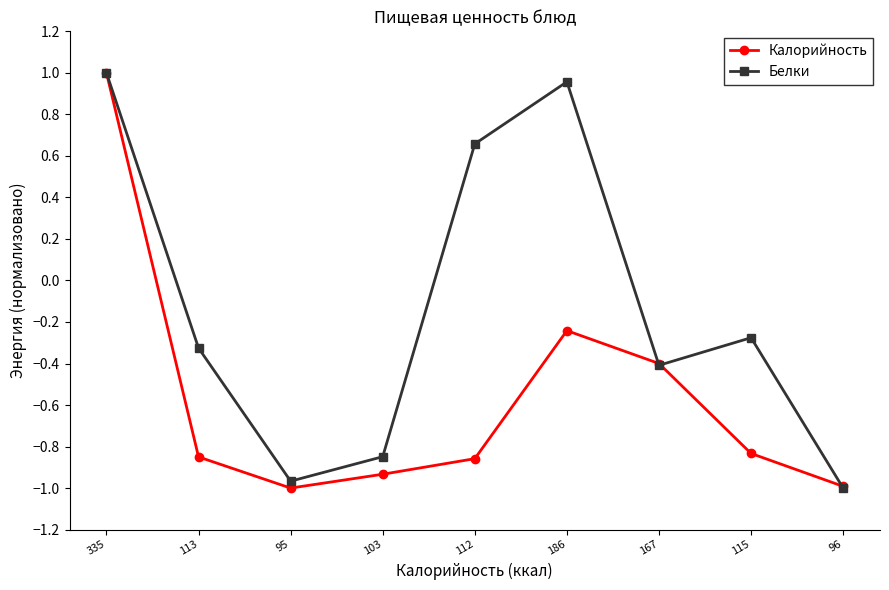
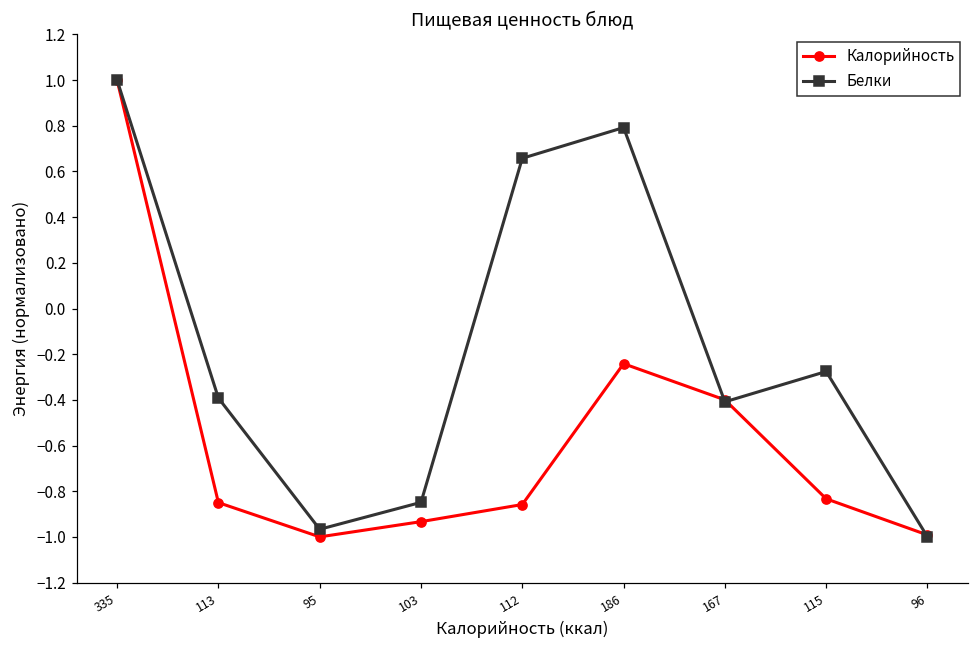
Белки, 113: -0.33 -> -0.39
Белки, 186: 0.96 -> 0.79
